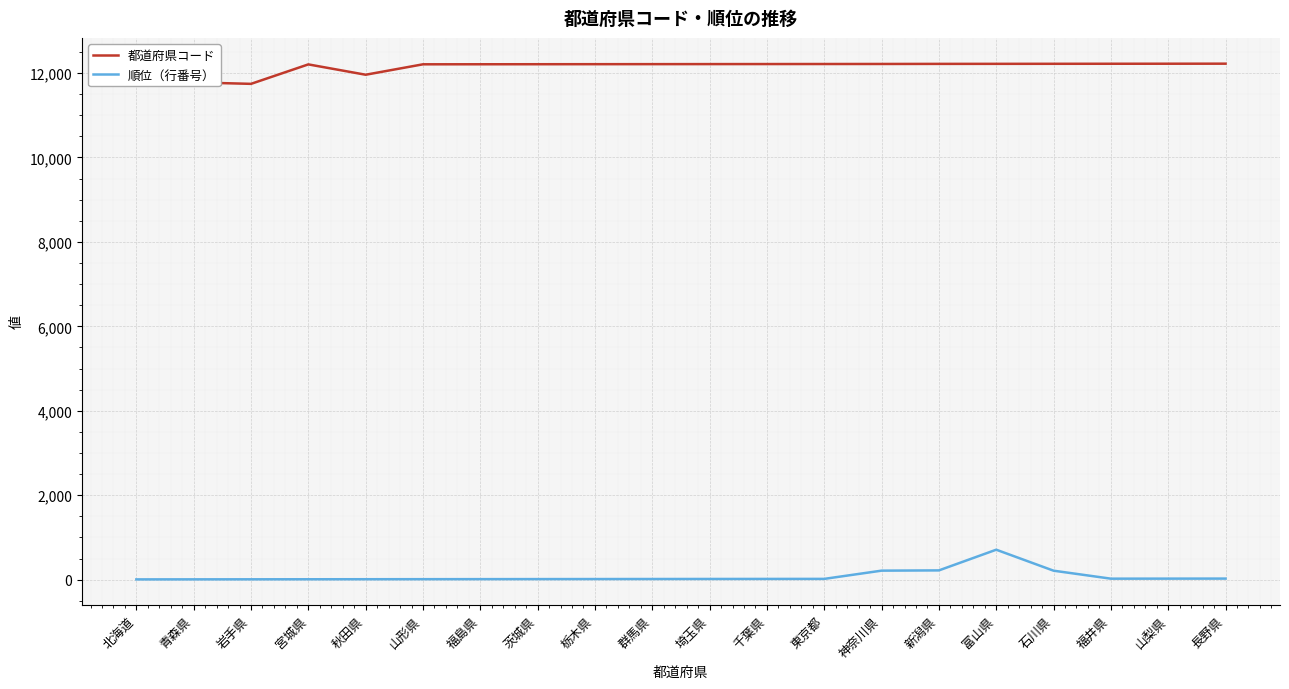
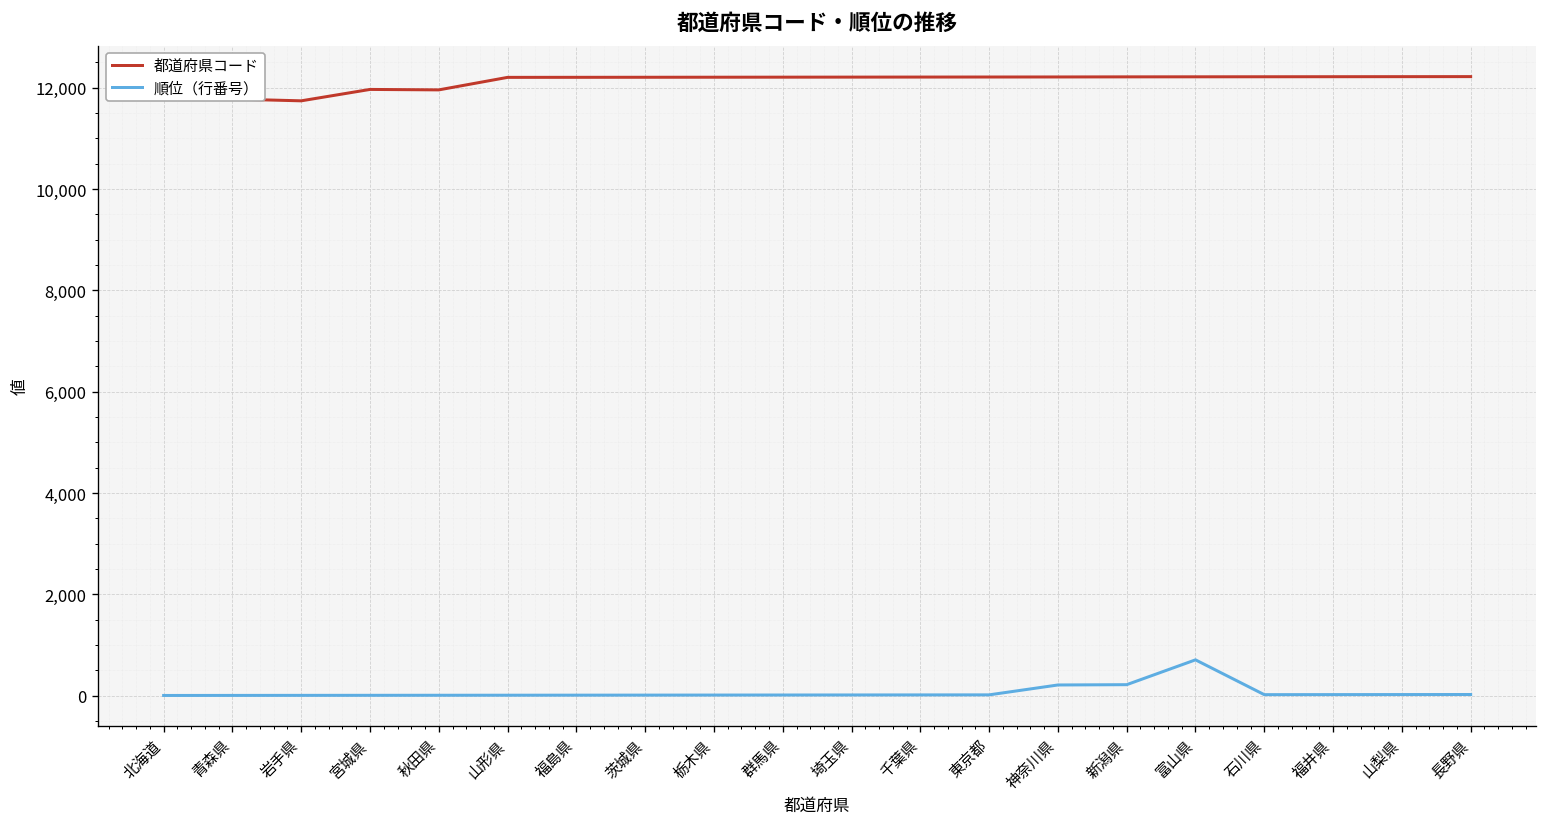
都道府県コード, 宮城県: 12,200 -> 12,000
順位（行番号）, 石川県: 200 -> 0
